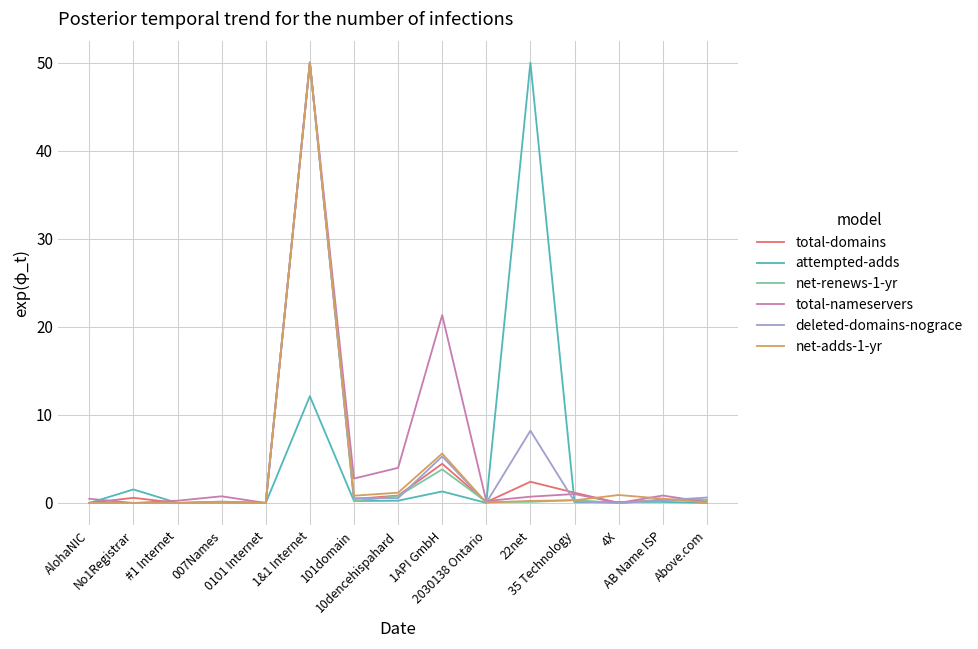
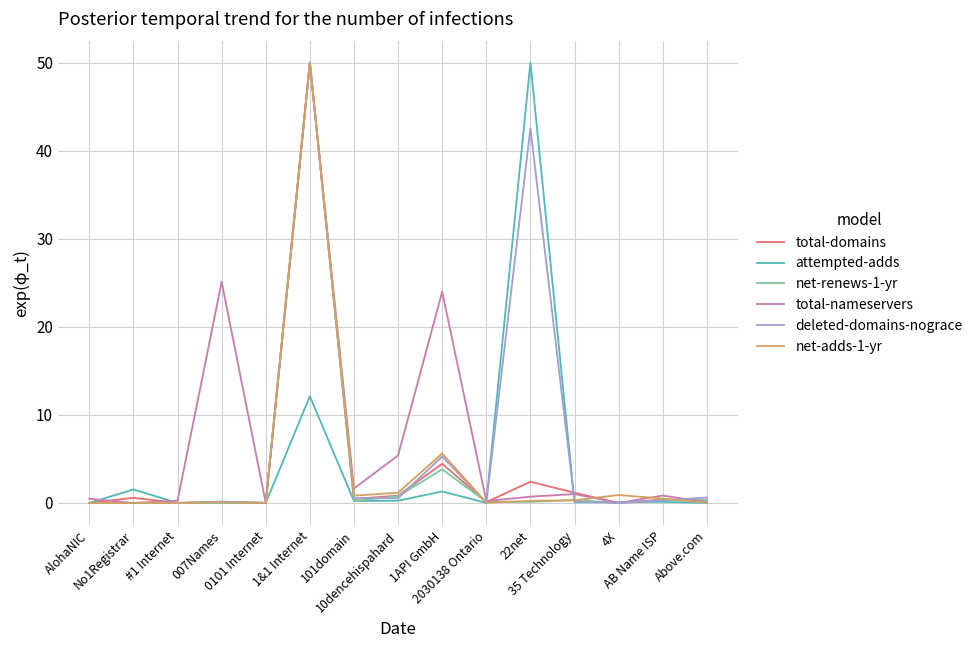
total-nameservers, 007Names: 1 -> 25
total-nameservers, 101domain: 3 -> 2
total-nameservers, 10dencehispahard: 4 -> 5
total-nameservers, 1API GmbH: 21 -> 24
deleted-domains-nograce, 22net: 8 -> 43
